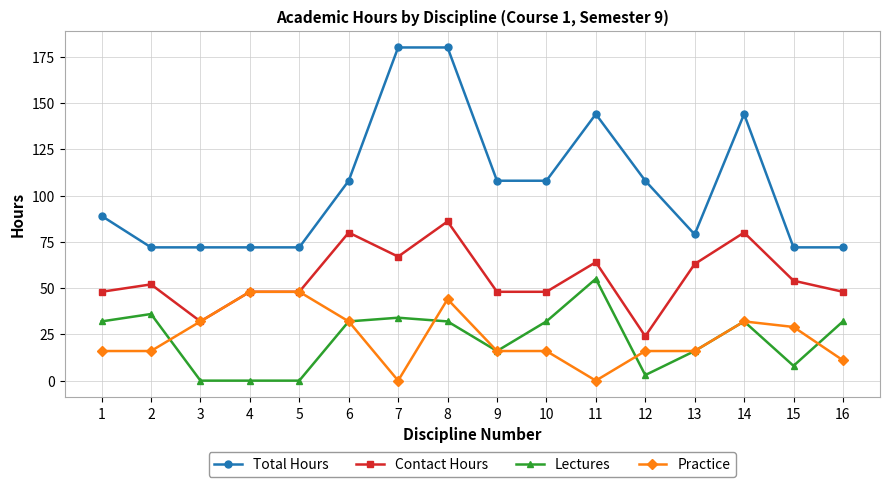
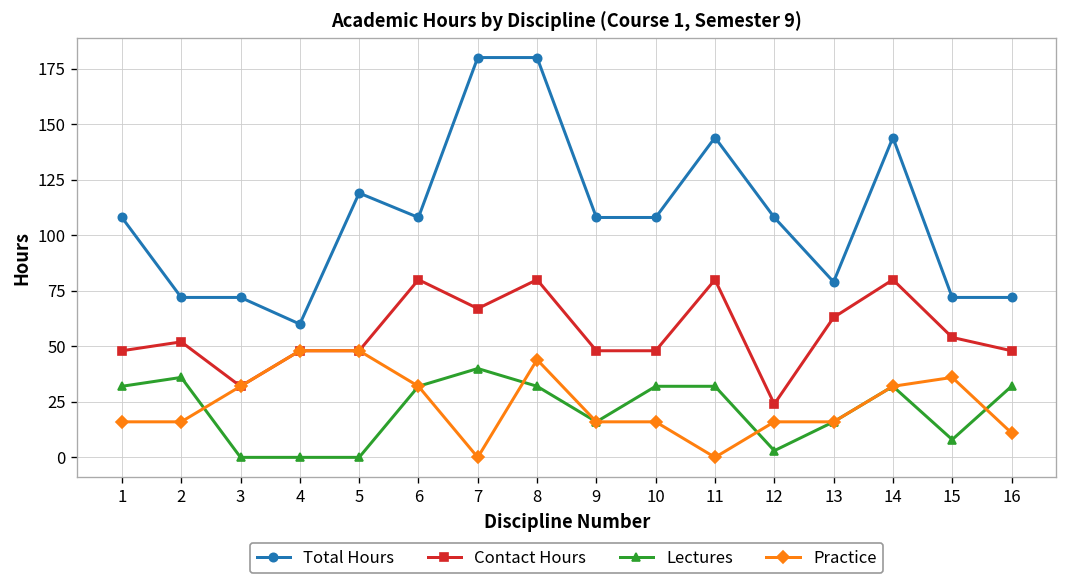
Total Hours, 1: 89 -> 108
Total Hours, 4: 72 -> 60
Total Hours, 5: 72 -> 119
Lectures, 7: 34 -> 40
Contact Hours, 8: 86 -> 80
Contact Hours, 11: 64 -> 80
Lectures, 11: 55 -> 32
Practice, 15: 29 -> 36
